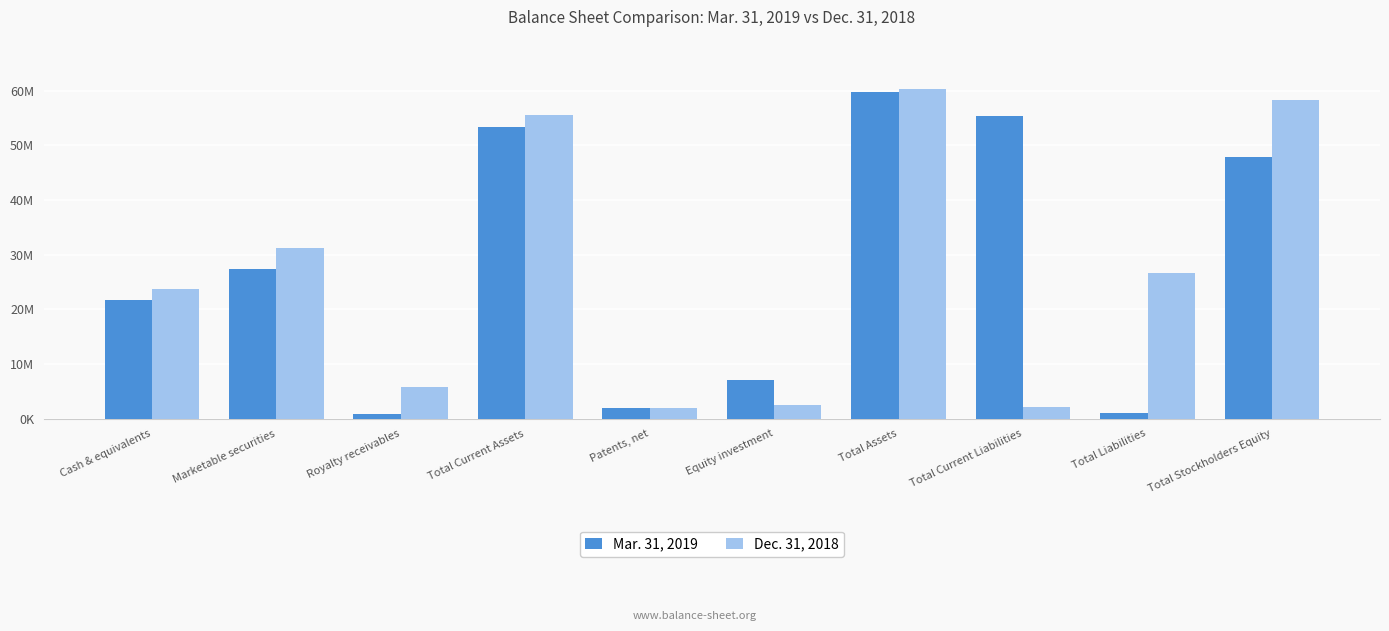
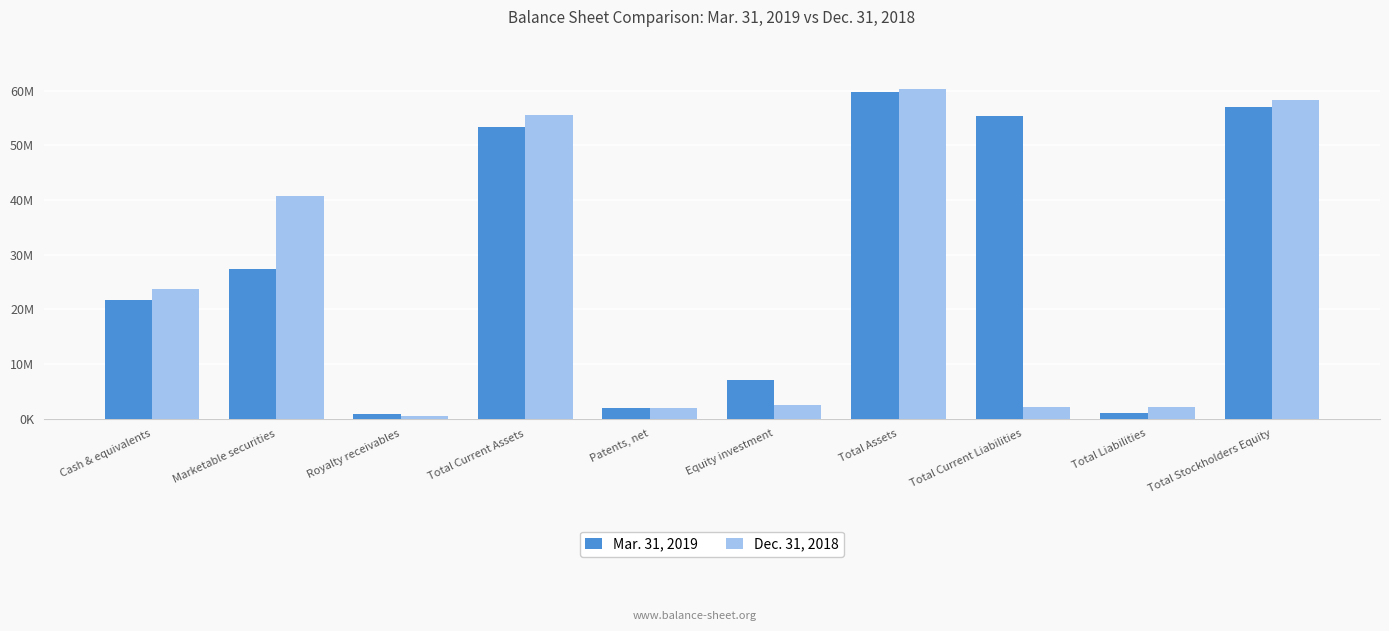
Dec. 31, 2018, Marketable securities: 31000000 -> 41000000
Dec. 31, 2018, Royalty receivables: 6000000 -> 0
Dec. 31, 2018, Total Liabilities: 27000000 -> 2000000
Mar. 31, 2019, Total Stockholders Equity: 48000000 -> 57000000
